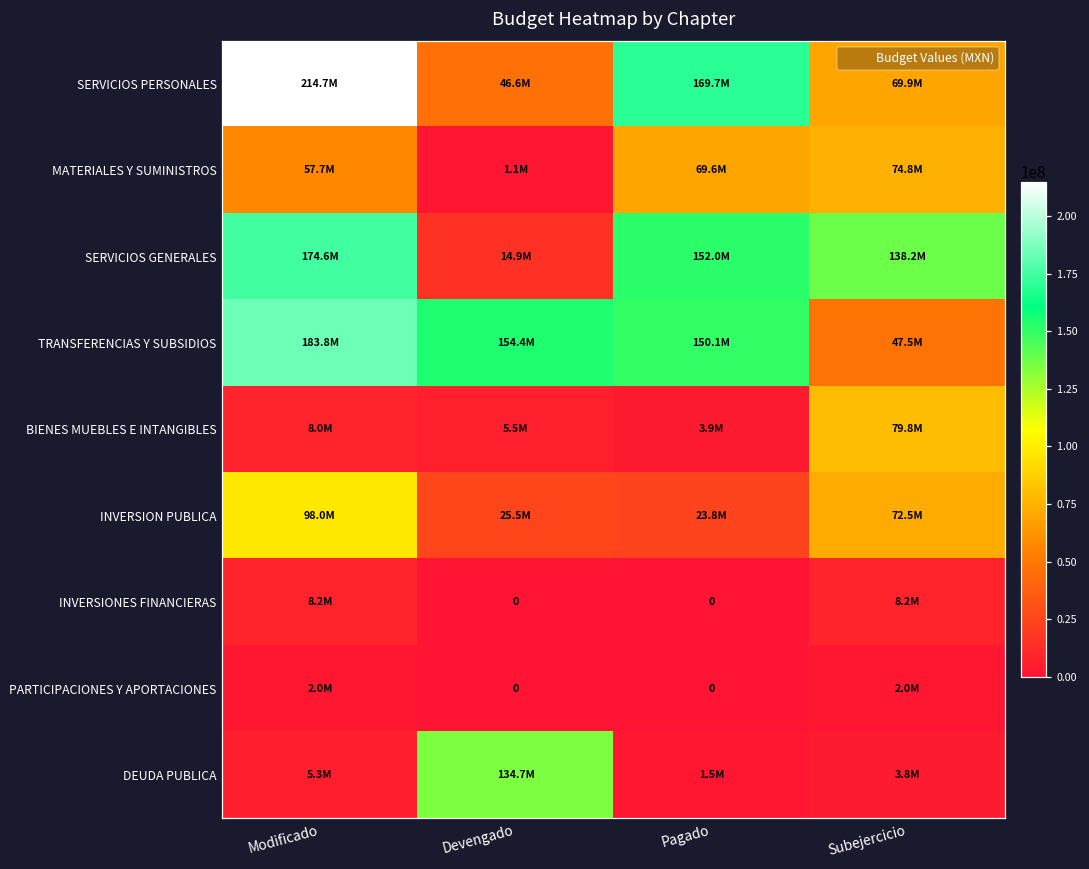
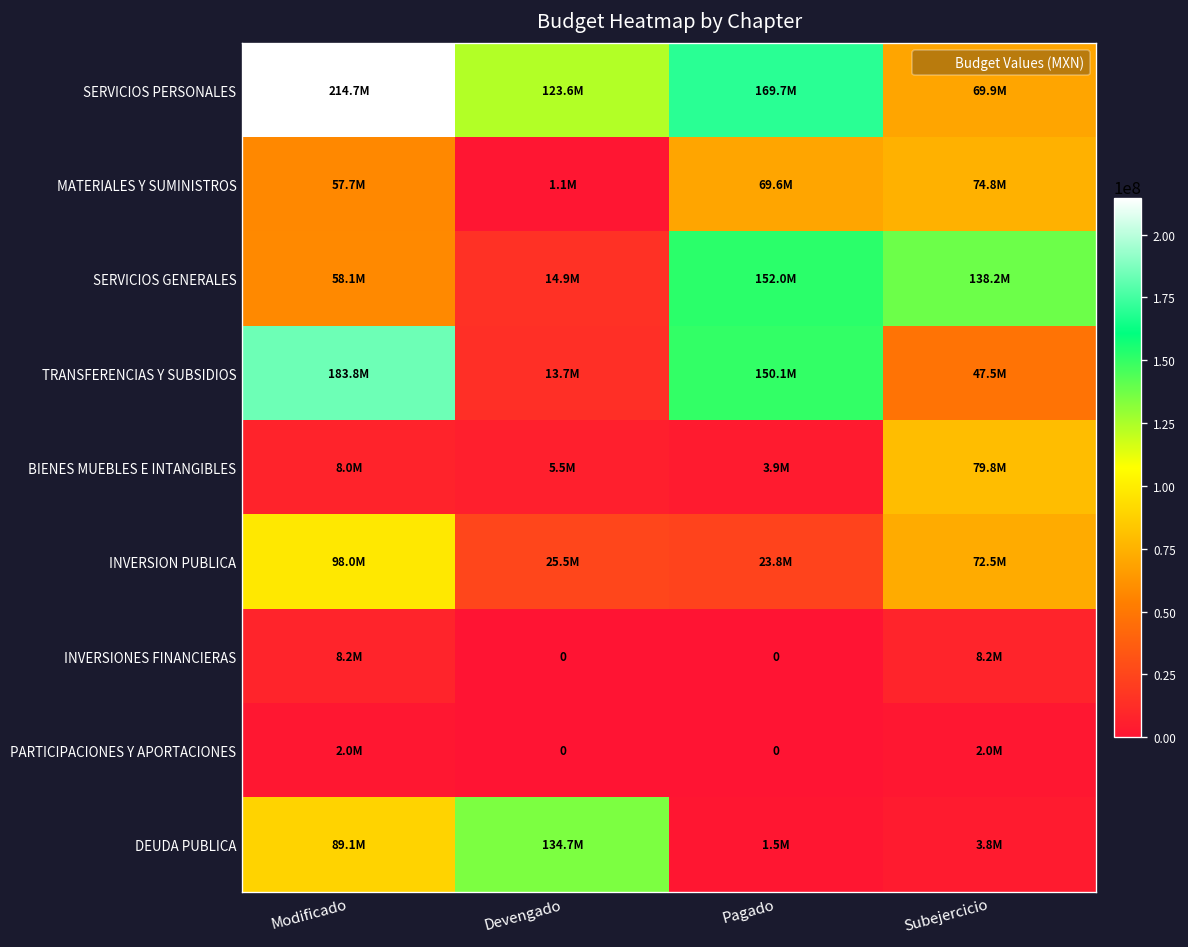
SERVICIOS PERSONALES, Devengado: 46.6M -> 123.6M
SERVICIOS GENERALES, Modificado: 174.6M -> 58.1M
TRANSFERENCIAS Y SUBSIDIOS, Devengado: 154.4M -> 13.7M
DEUDA PUBLICA, Modificado: 5.3M -> 89.1M
